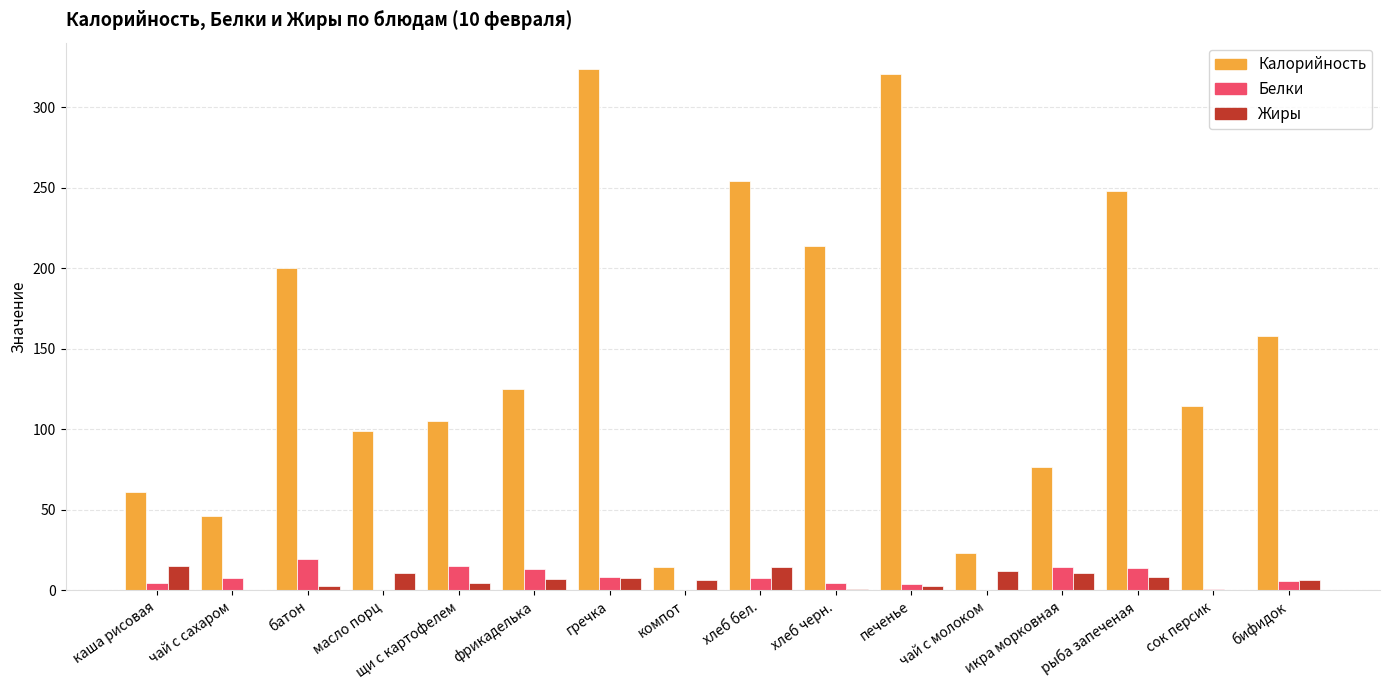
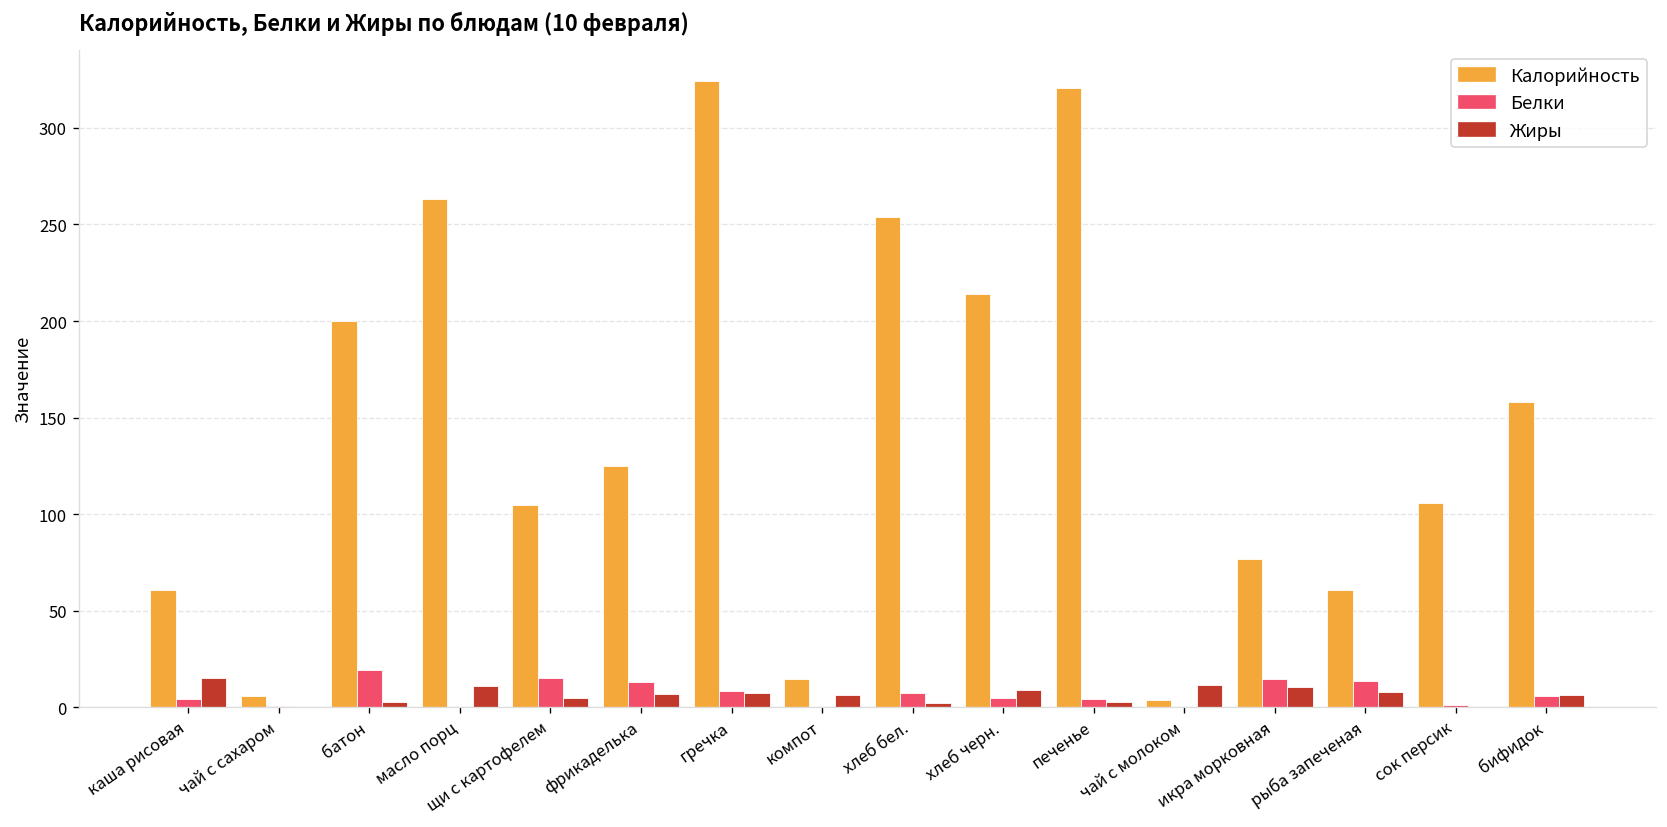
Калорийность, чай с сахаром: 46 -> 6
Белки, чай с сахаром: 8 -> 1
Калорийность, масло порц: 99 -> 263
Жиры, хлеб бел.: 15 -> 2
Жиры, хлеб черн.: 1 -> 9
Калорийность, чай с молоком: 23 -> 4
Калорийность, рыба запеченая: 248 -> 61
Калорийность, сок персик: 115 -> 106
